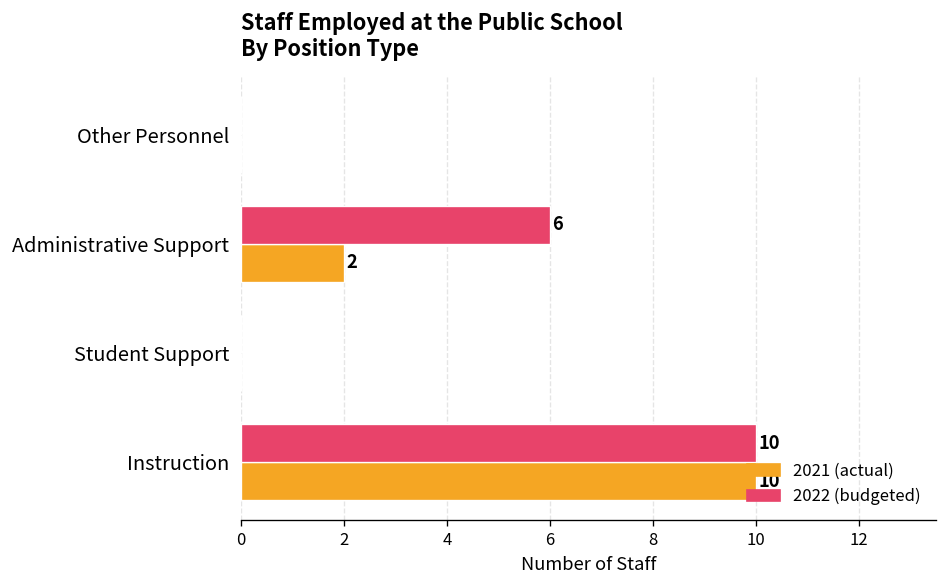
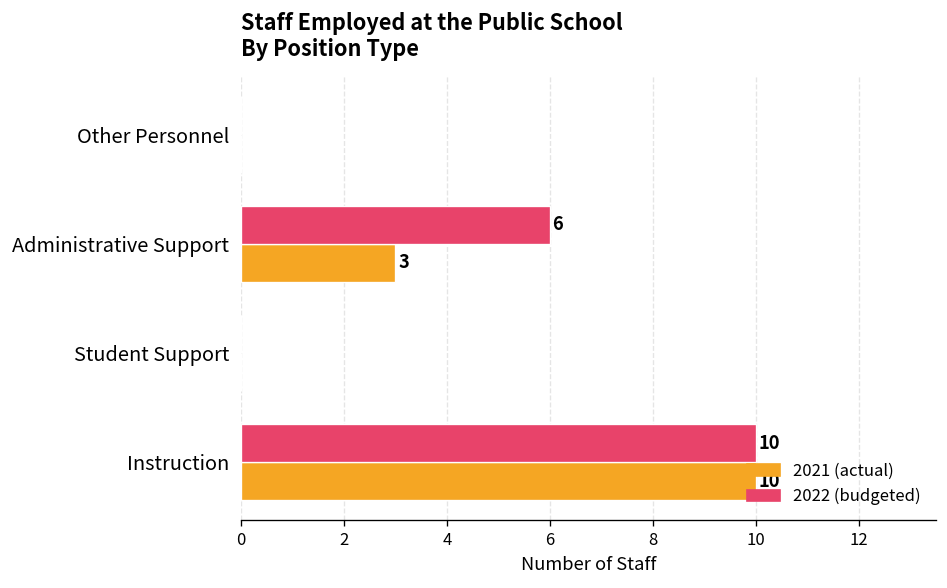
2021 (actual), Administrative Support: 2 -> 3
